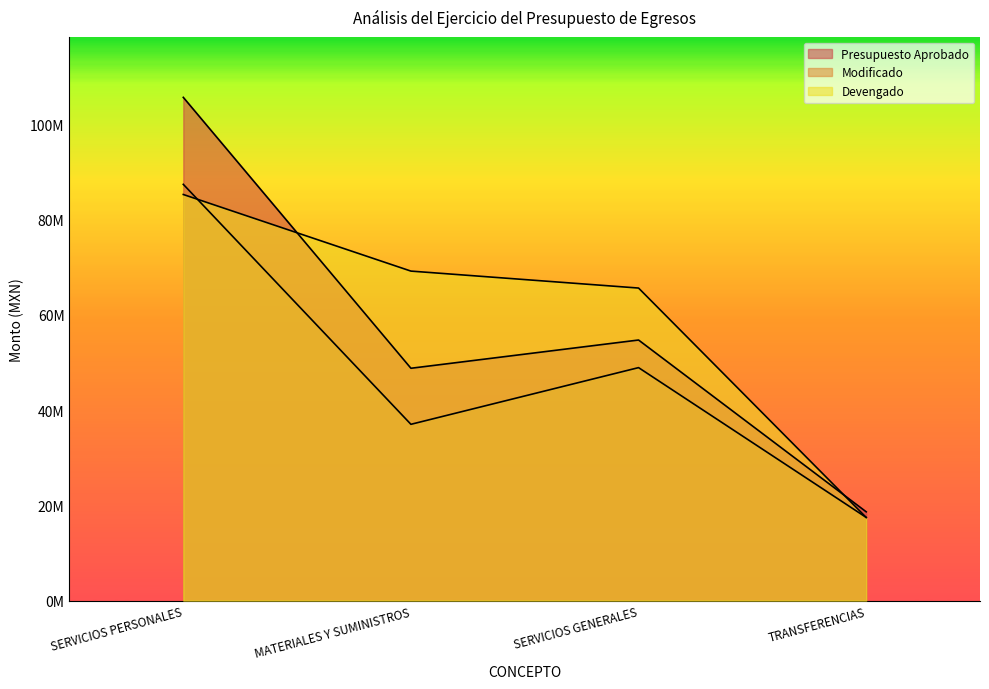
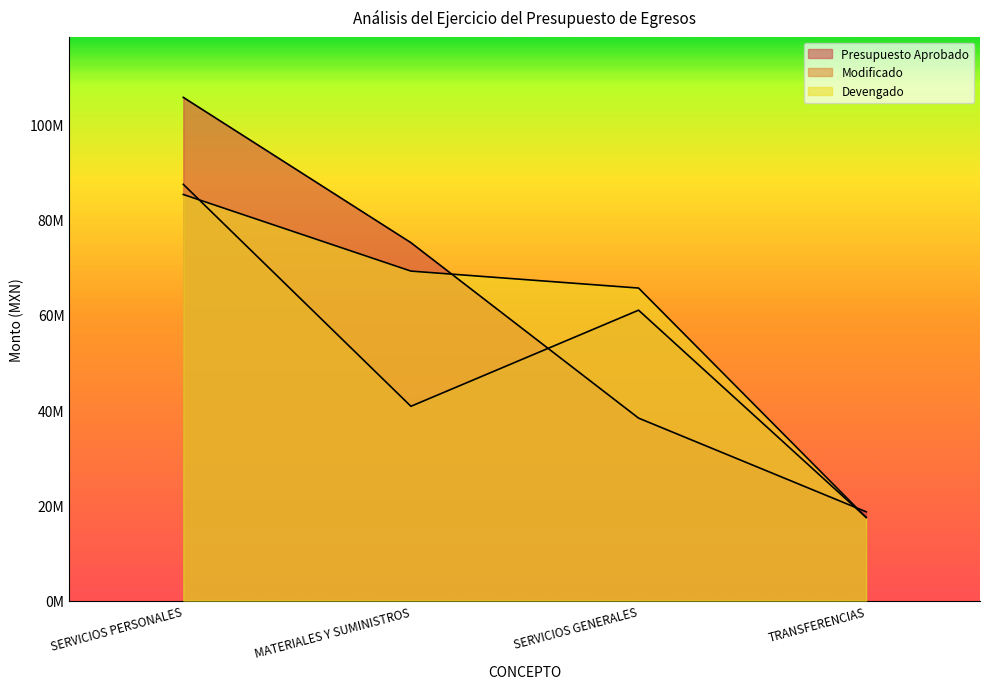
Presupuesto Aprobado, MATERIALES Y SUMINISTROS: 49000000 -> 75000000
Modificado, MATERIALES Y SUMINISTROS: 37000000 -> 41000000
Presupuesto Aprobado, SERVICIOS GENERALES: 55000000 -> 38000000
Modificado, SERVICIOS GENERALES: 49000000 -> 61000000
